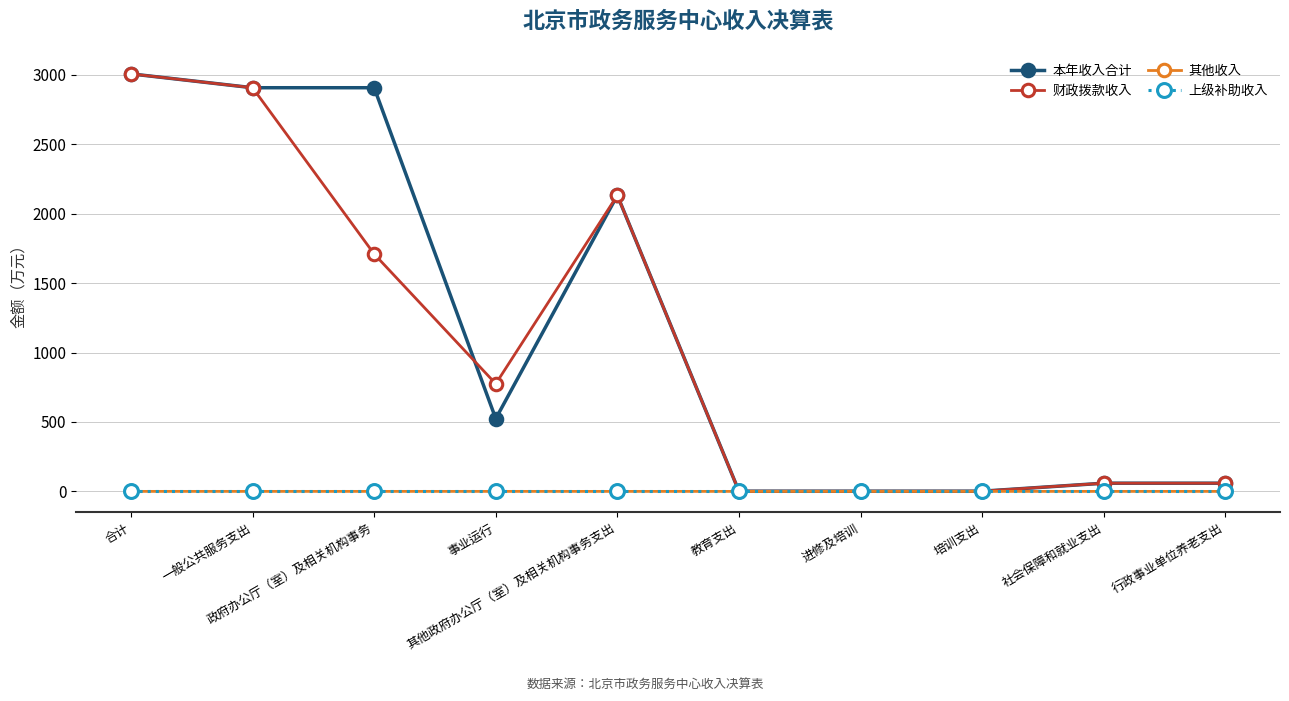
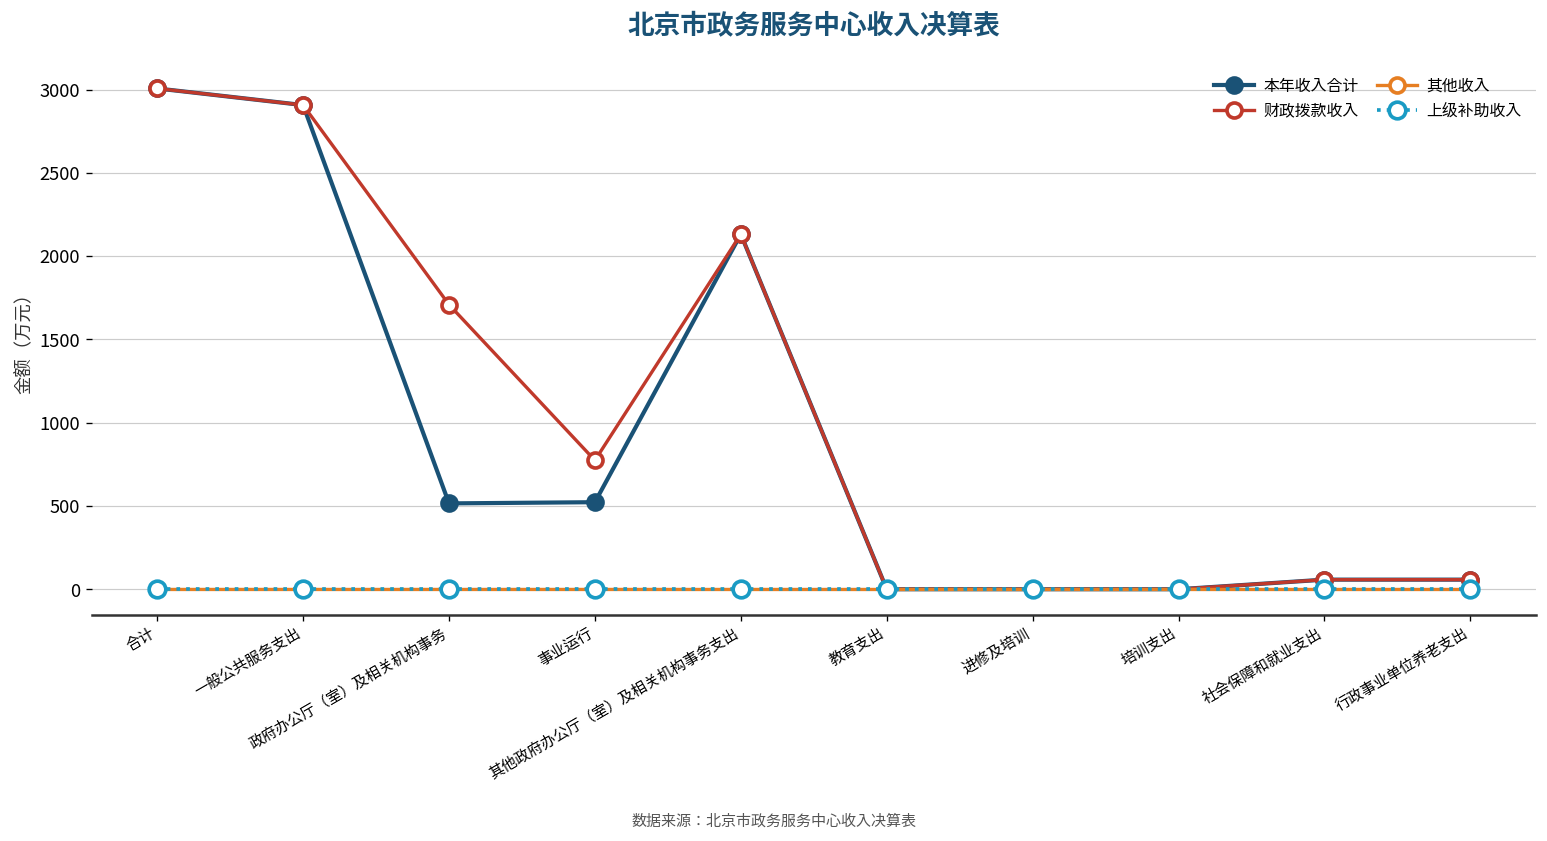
本年收入合计, 政府办公厅（室）及相关机构事务: 2910 -> 520
